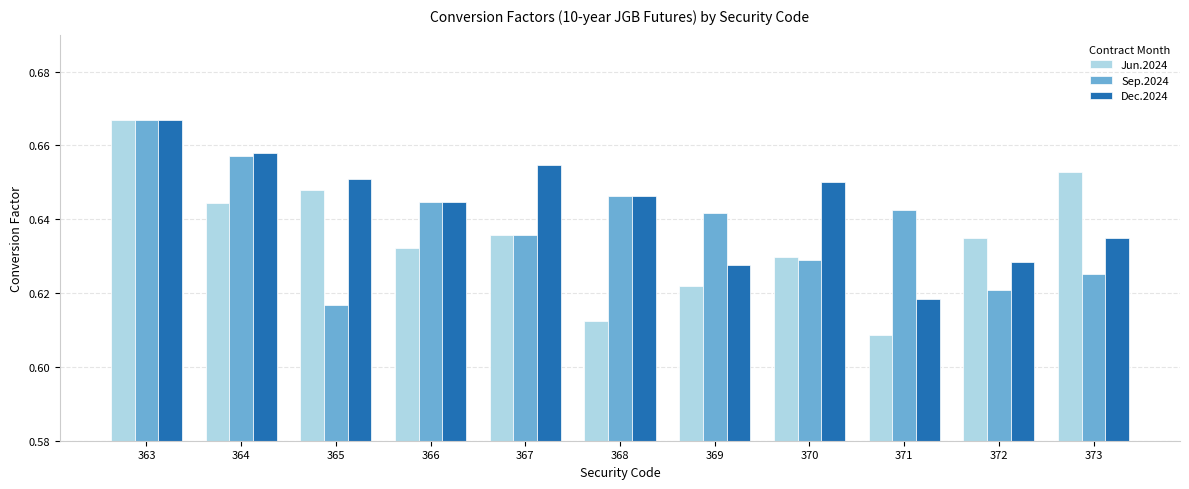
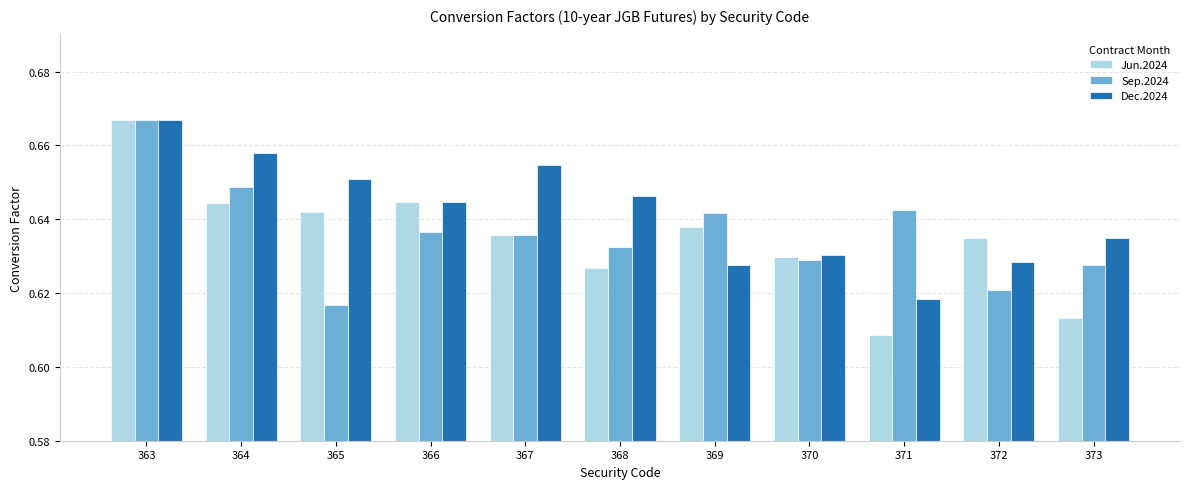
Sep.2024, 364: 0.657 -> 0.649
Jun.2024, 365: 0.648 -> 0.642
Jun.2024, 366: 0.632 -> 0.645
Sep.2024, 366: 0.645 -> 0.636
Jun.2024, 368: 0.612 -> 0.627
Sep.2024, 368: 0.646 -> 0.632
Jun.2024, 369: 0.622 -> 0.638
Dec.2024, 370: 0.650 -> 0.630
Jun.2024, 373: 0.653 -> 0.613
Sep.2024, 373: 0.625 -> 0.628
